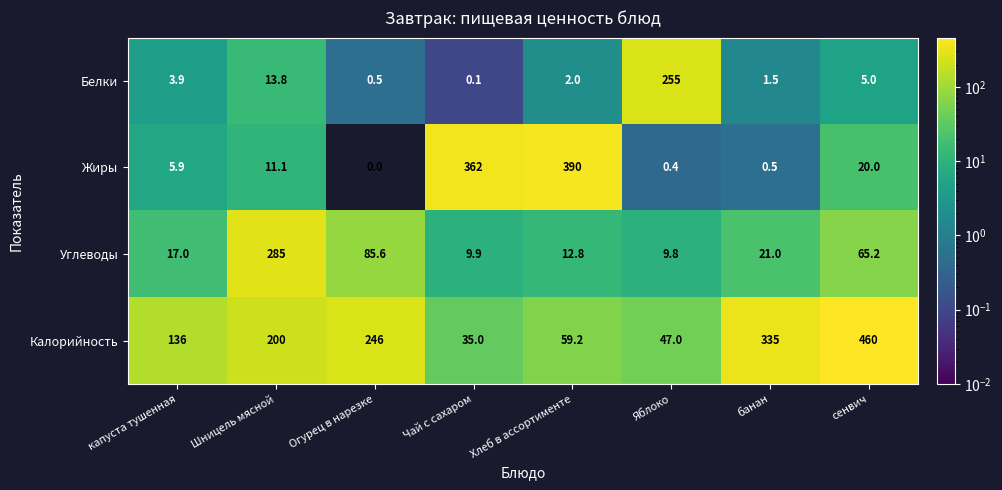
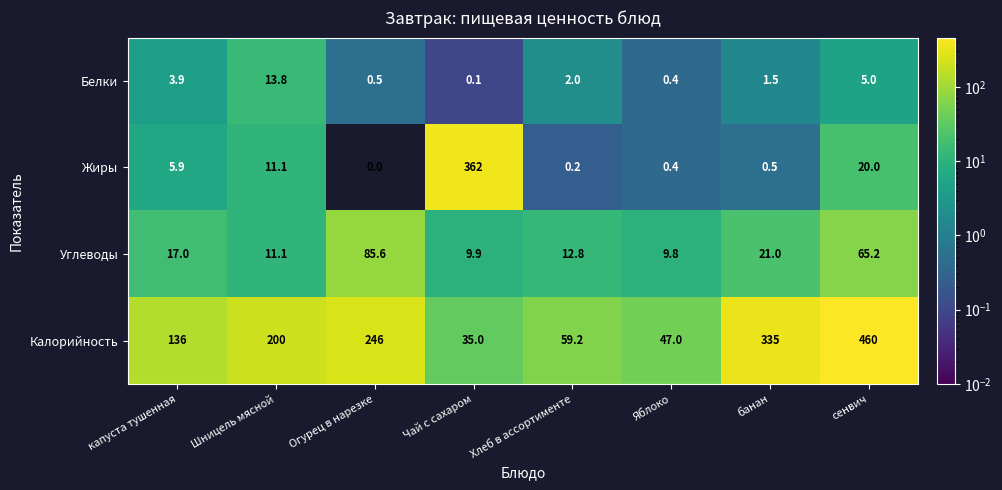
Белки, Яблоко: 255 -> 0.4
Жиры, Хлеб в ассортименте: 390 -> 0.2
Углеводы, Шницель мясной: 285 -> 11.1
